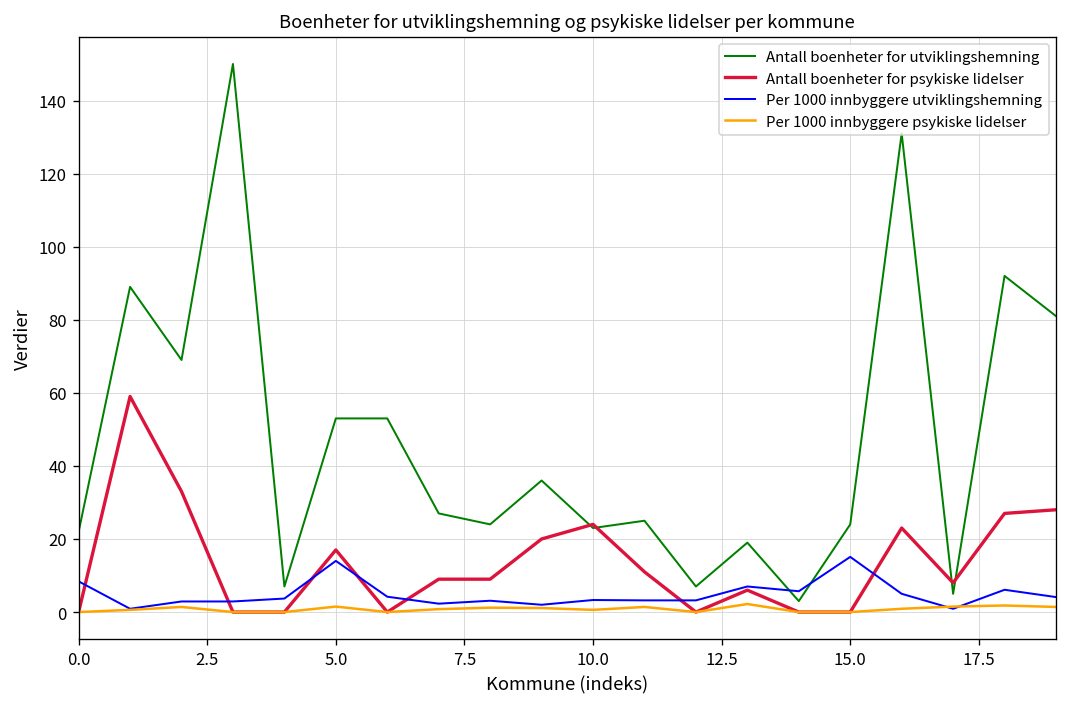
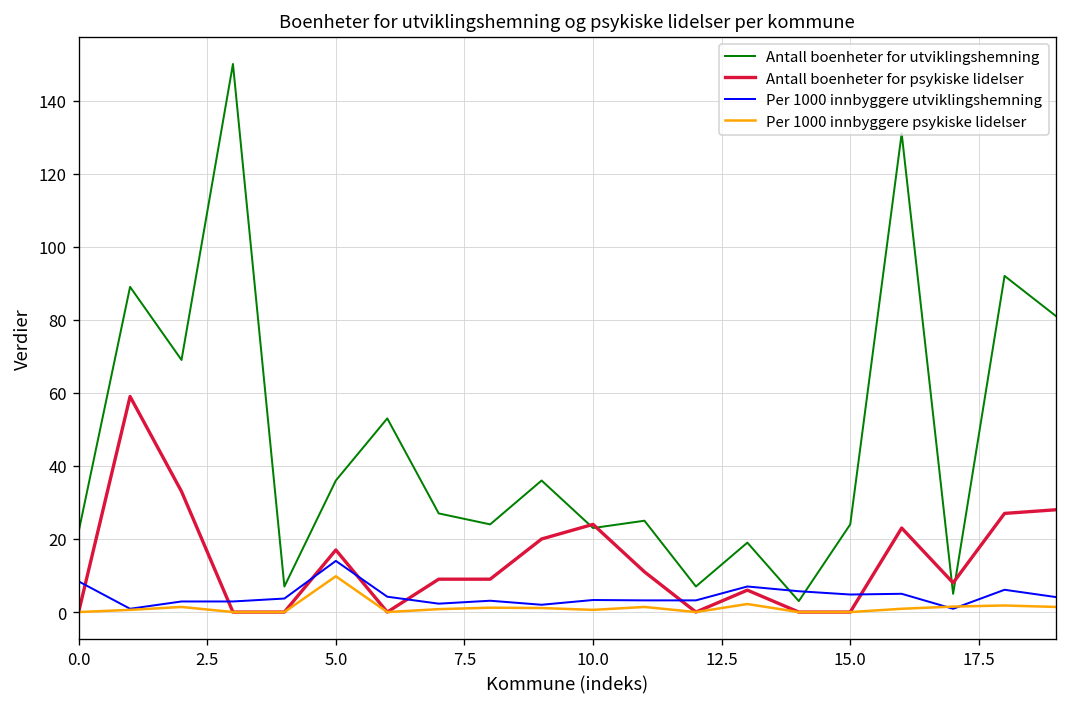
Antall boenheter for utviklingshemning, 5.0: 53 -> 36
Per 1000 innbyggere psykiske lidelser, 5.0: 2 -> 10
Per 1000 innbyggere utviklingshemning, 15.0: 15 -> 5
